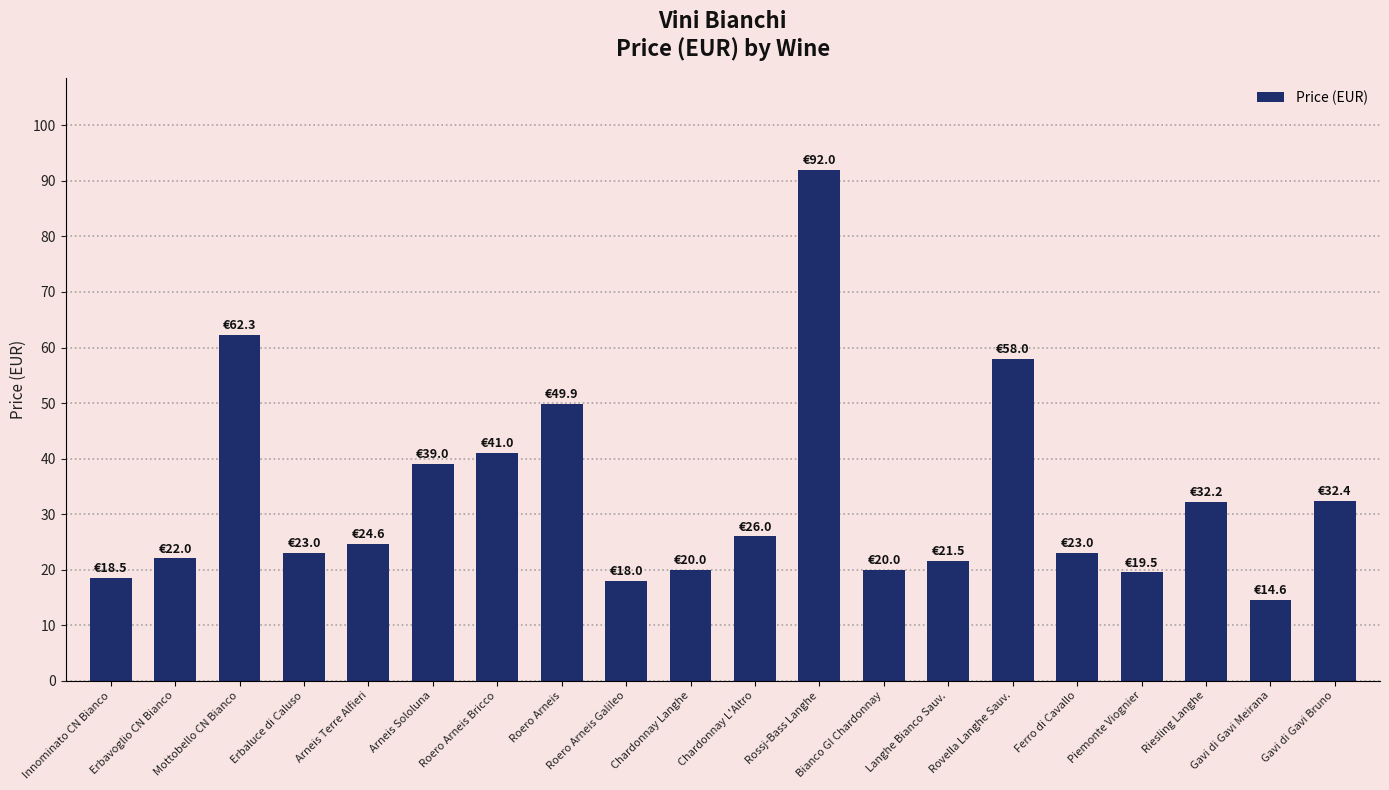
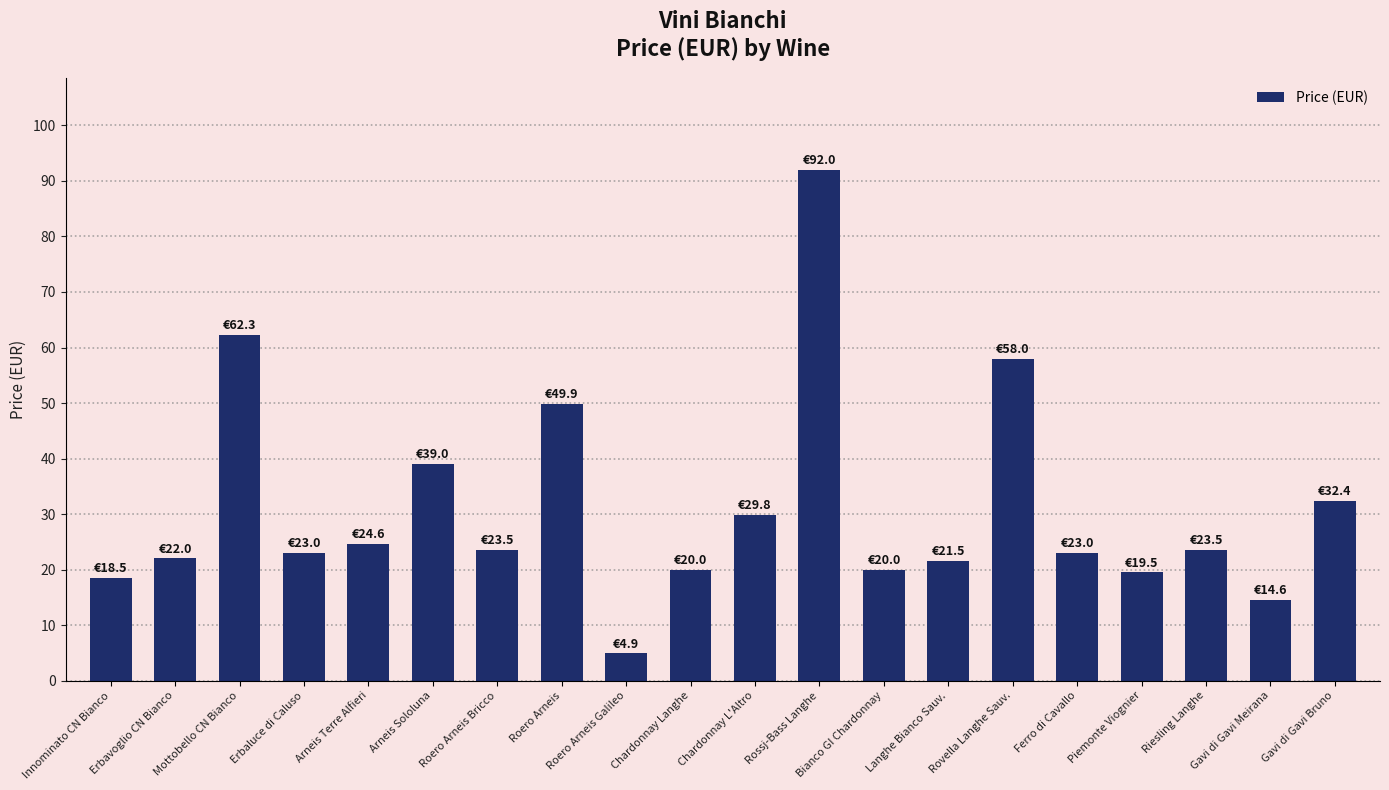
Roero Arneis Bricco: €41.0 -> €23.5
Roero Arneis Galileo: €18.0 -> €4.9
Chardonnay L'Altro: €26.0 -> €29.8
Riesling Langhe: €32.2 -> €23.5
